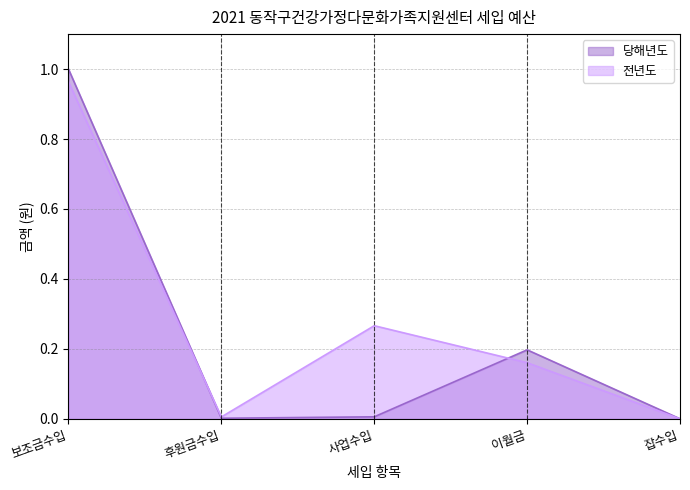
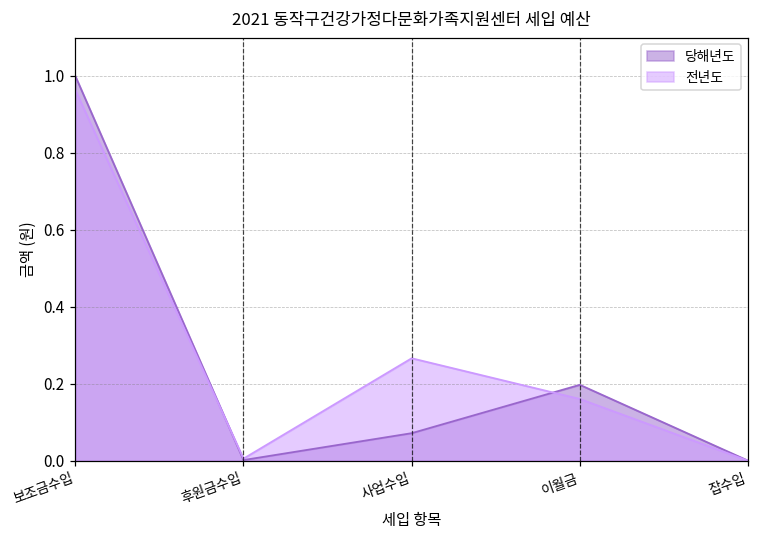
당해년도, 사업수입: 0.01 -> 0.07
